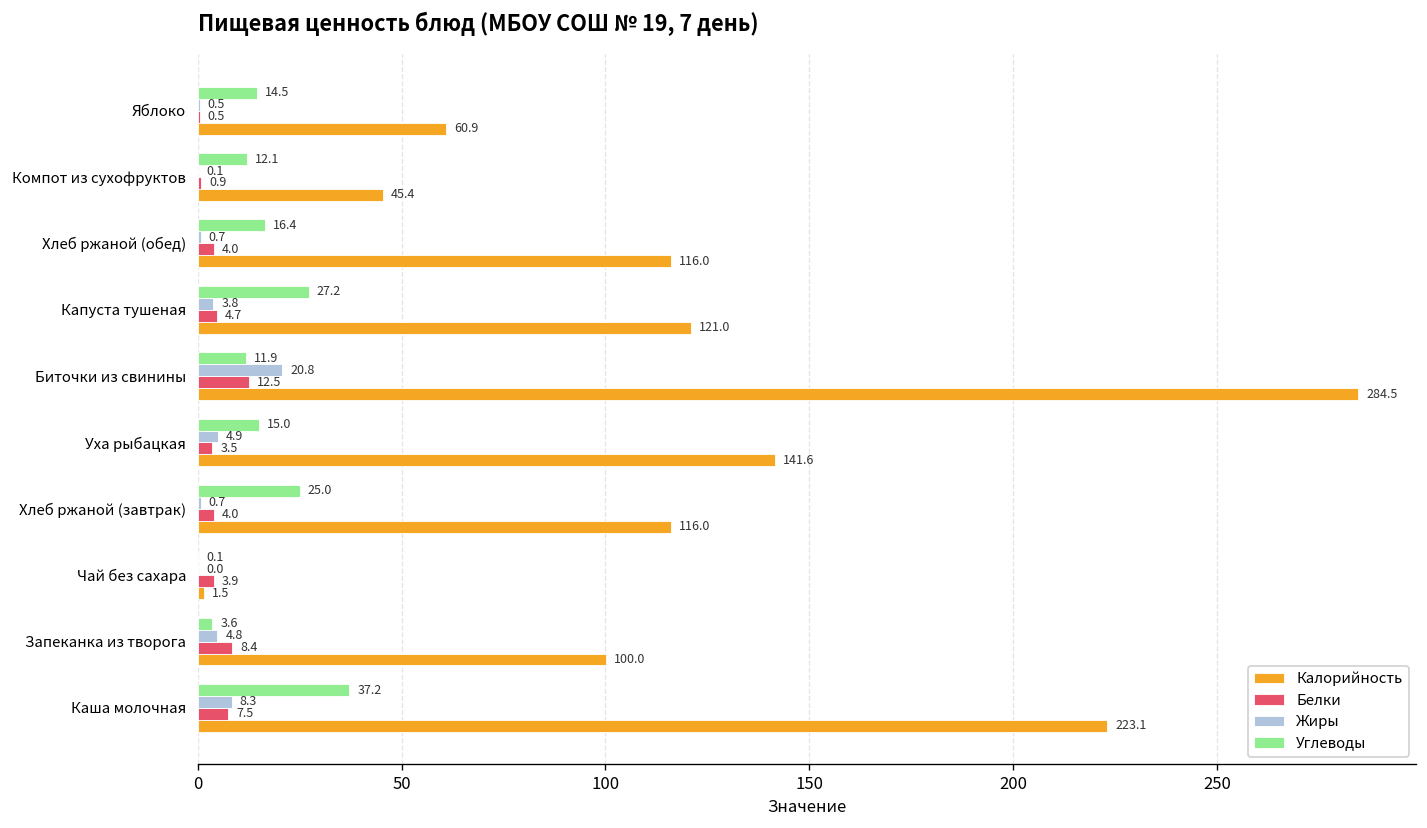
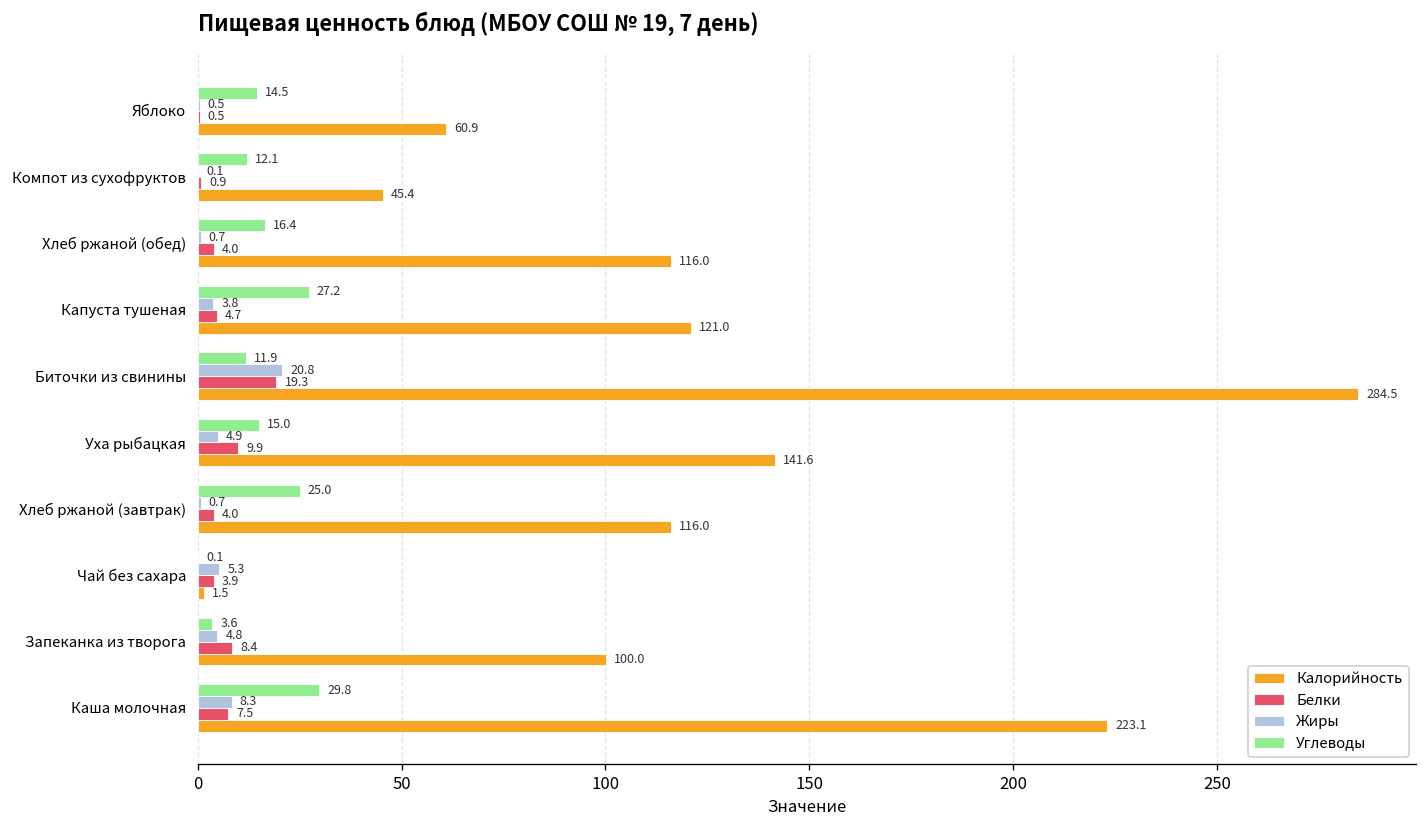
Белки, Биточки из свинины: 12.5 -> 19.3
Белки, Уха рыбацкая: 3.5 -> 9.9
Жиры, Чай без сахара: 0.0 -> 5.3
Углеводы, Каша молочная: 37.2 -> 29.8
